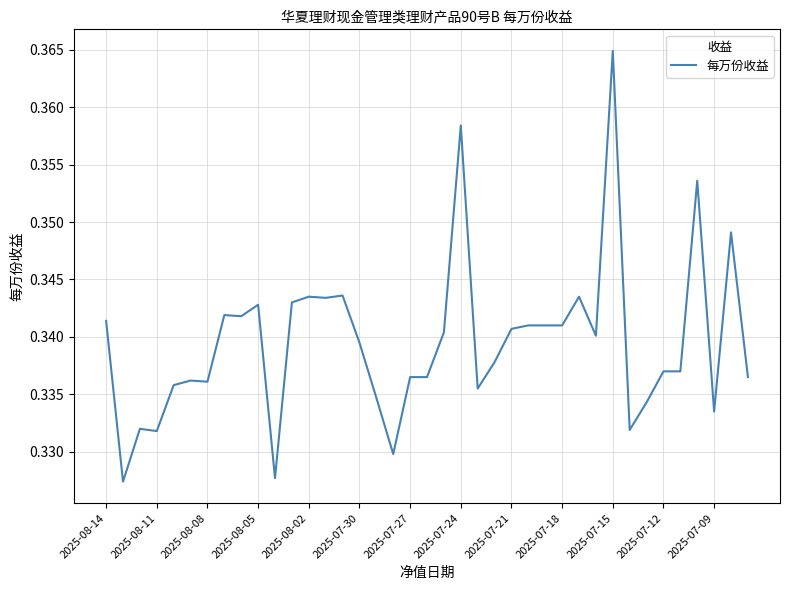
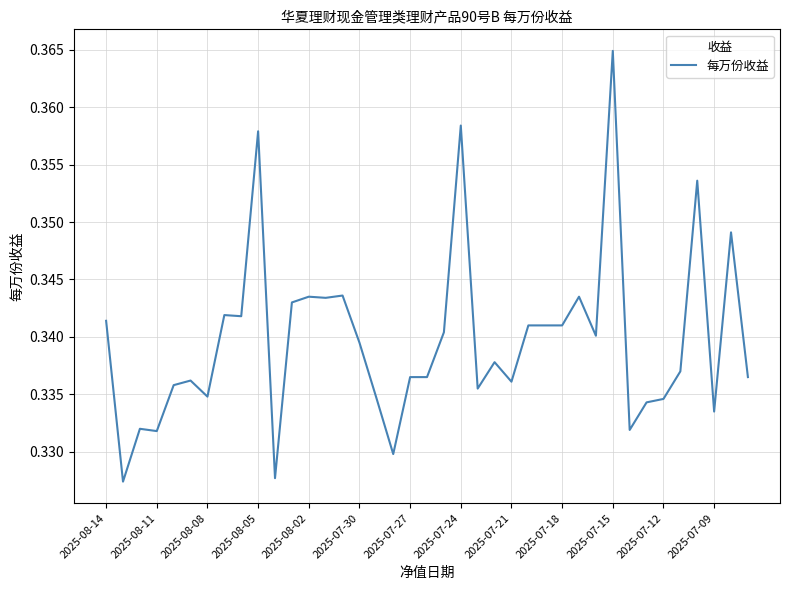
2025-08-08: 0.3361 -> 0.3348
2025-08-05: 0.3428 -> 0.3579
2025-07-21: 0.3407 -> 0.3361
2025-07-12: 0.3370 -> 0.3346
